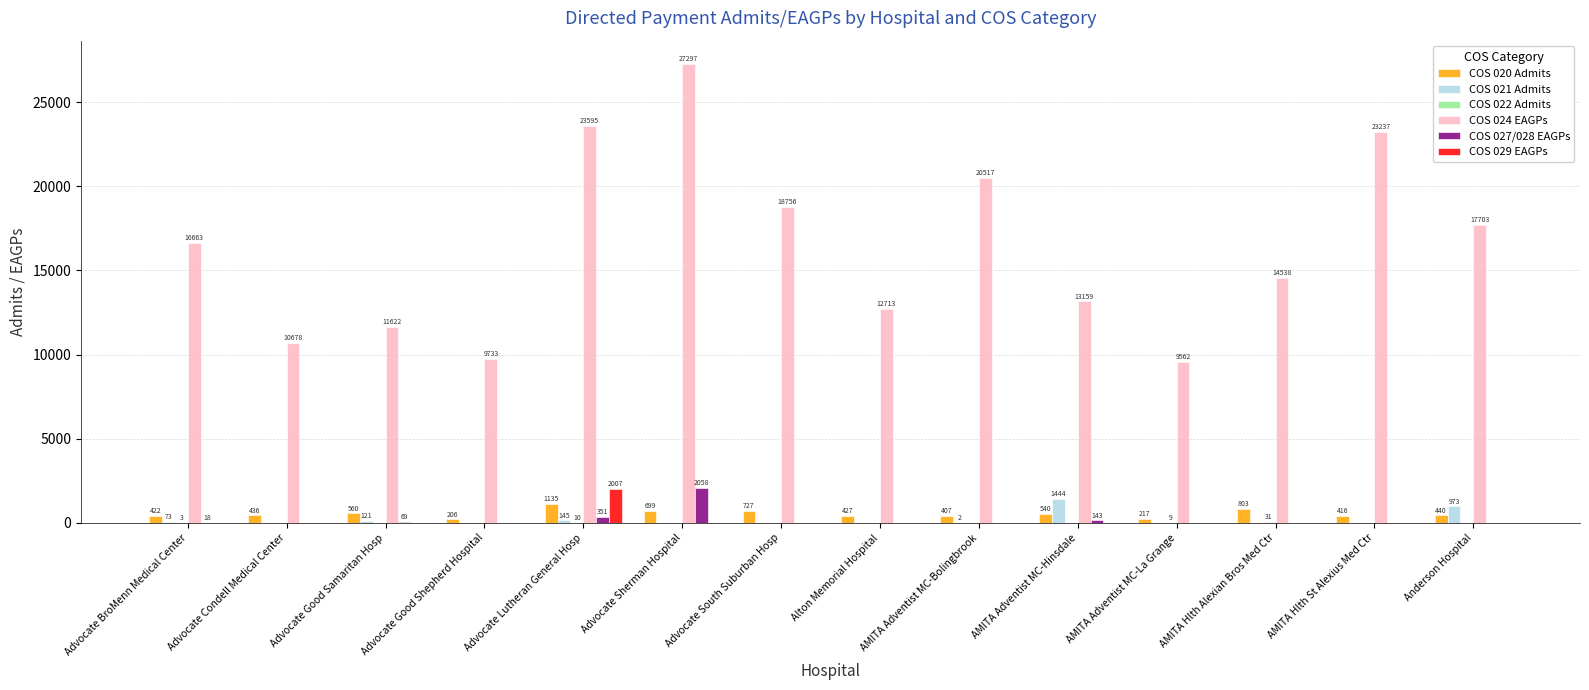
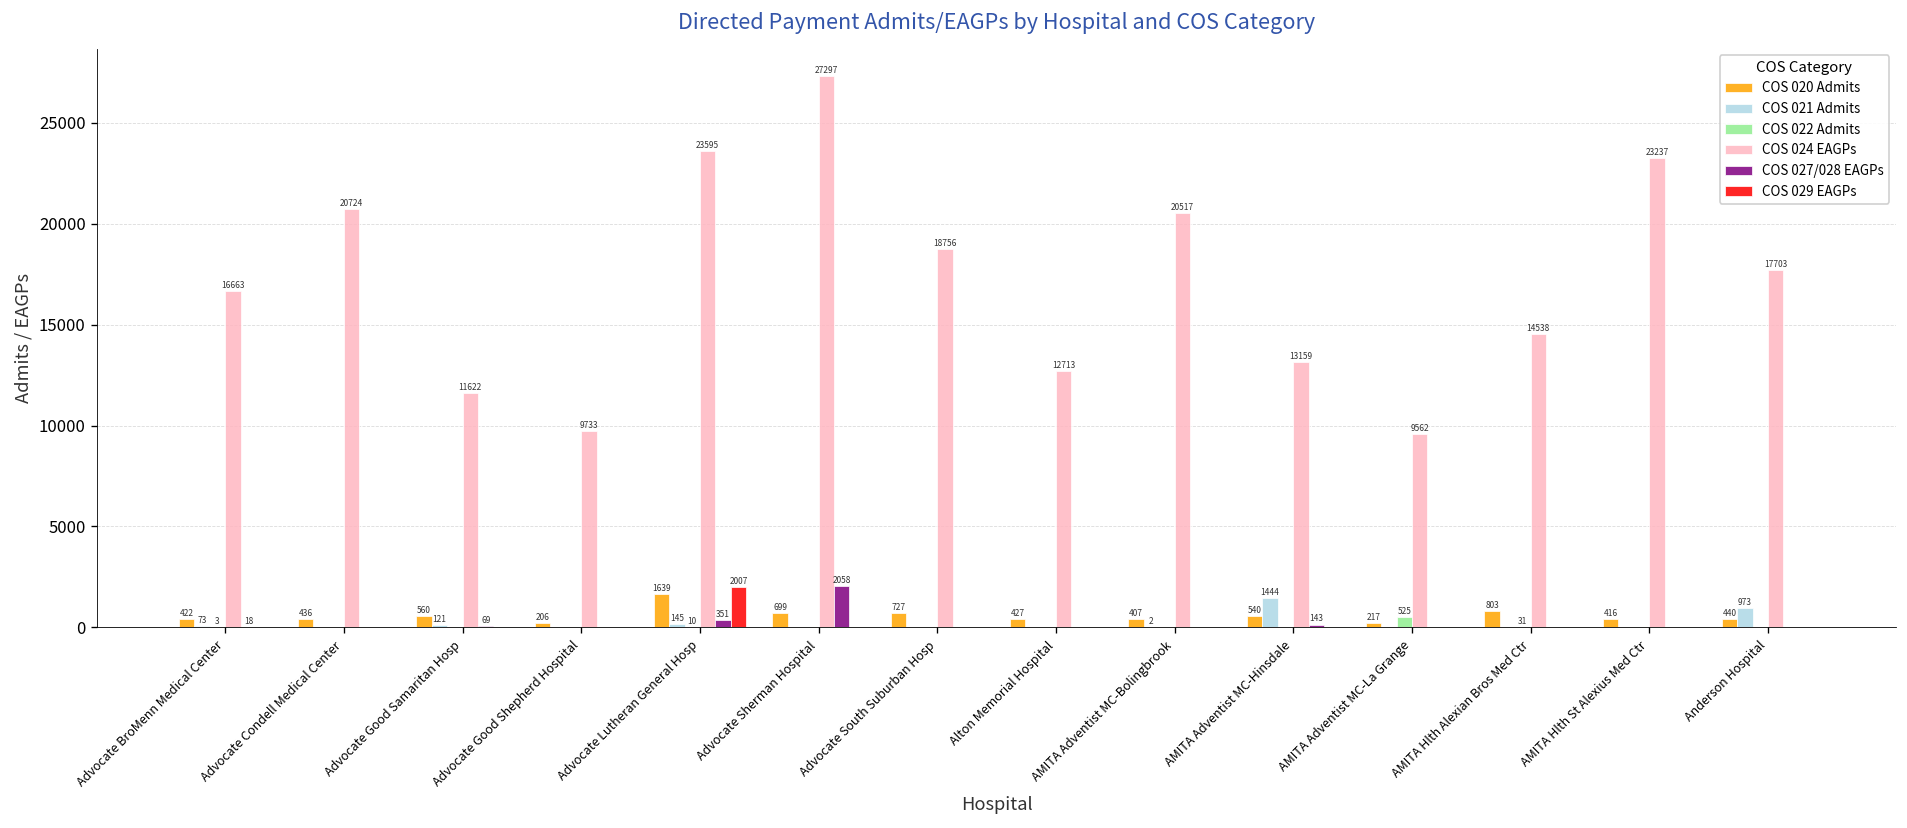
COS 024 EAGPs, Advocate Condell Medical Center: 10678 -> 20724
COS 020 Admits, Advocate Lutheran General Hosp: 1135 -> 1639
COS 022 Admits, AMITA Adventist MC-La Grange: 9 -> 525
